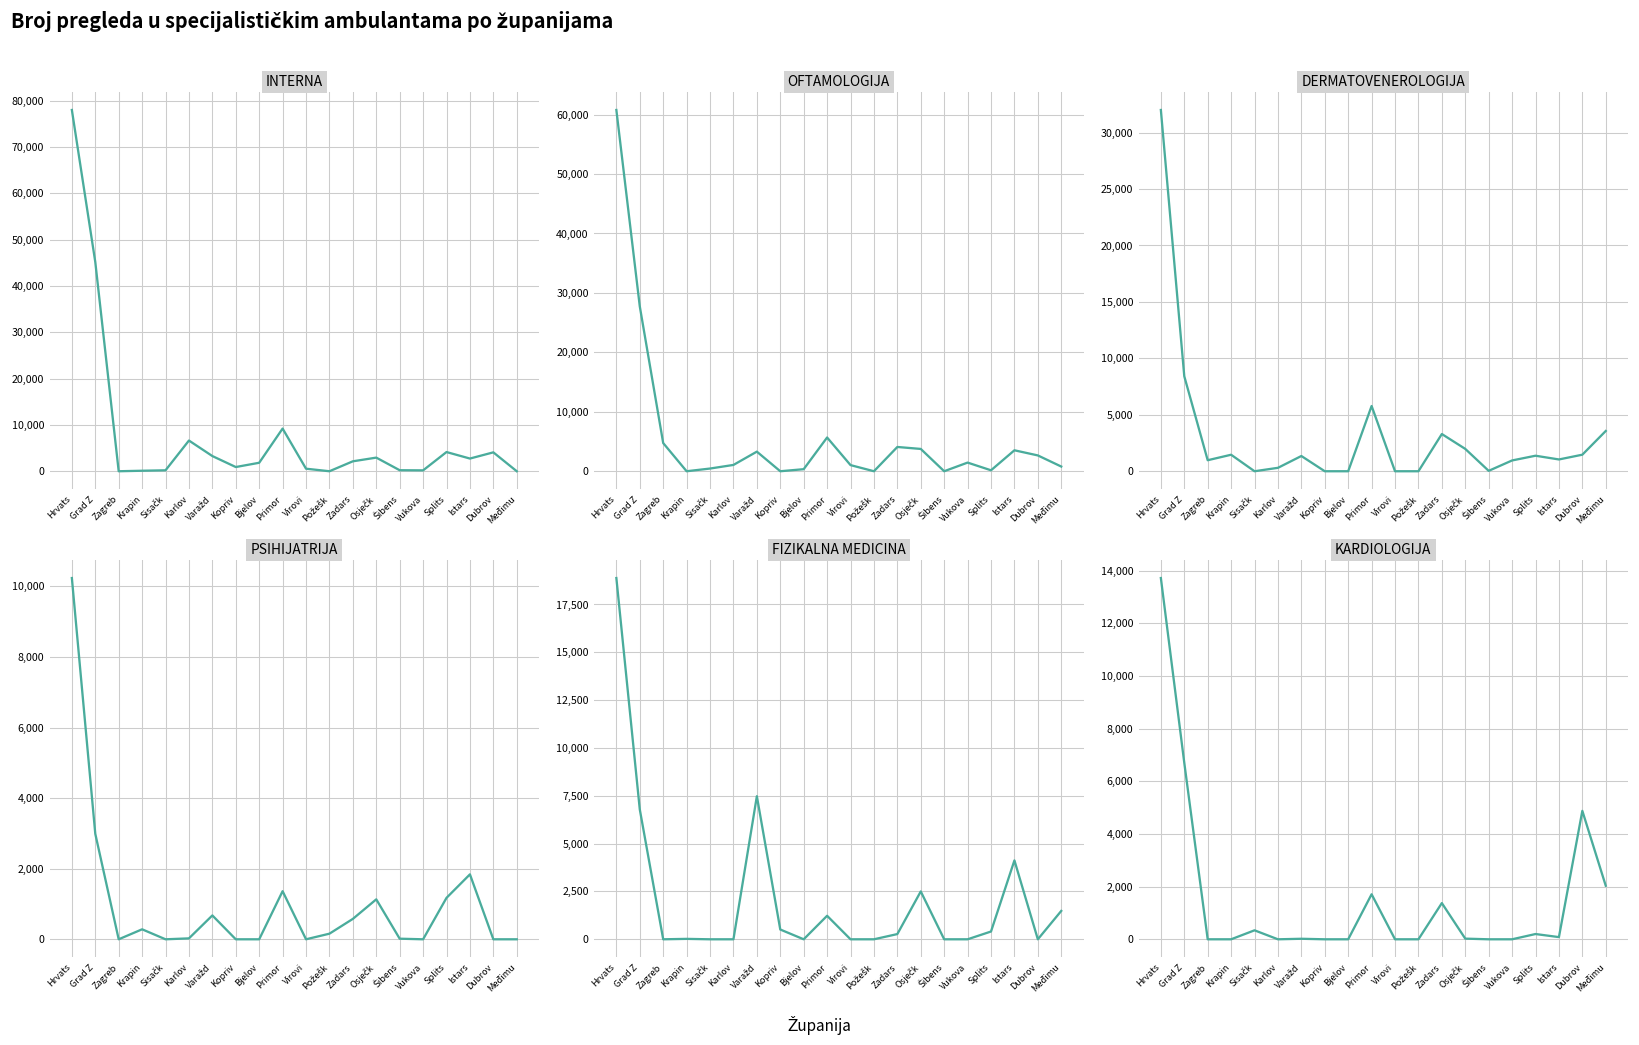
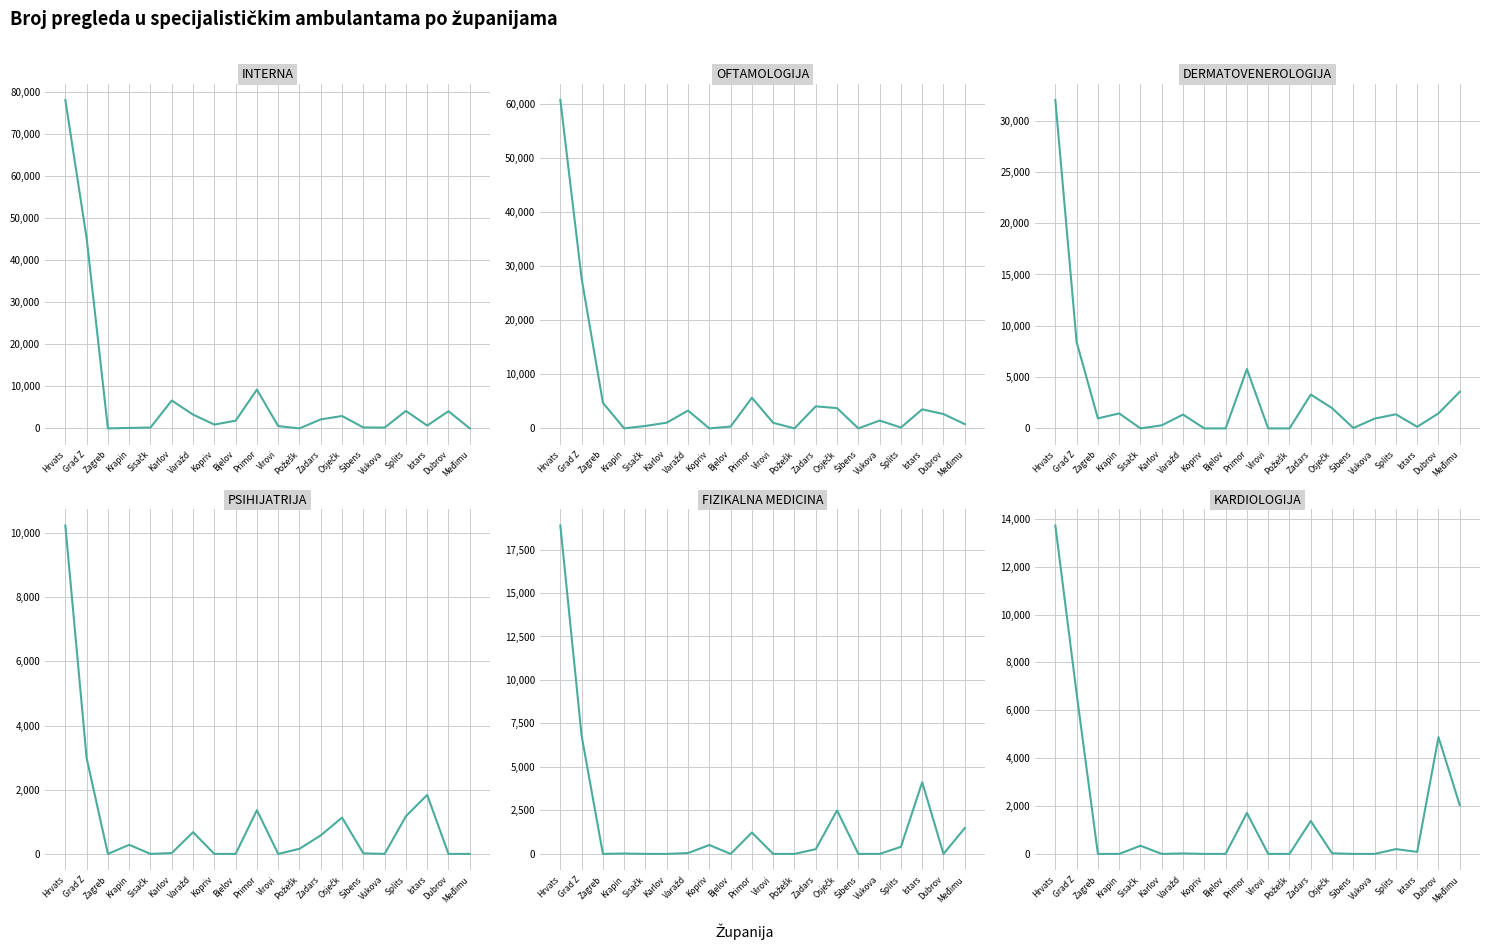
INTERNA, Istars: 3,000 -> 1,000
DERMATOVENEROLOGIJA, Istars: 1,000 -> 200
FIZIKALNA MEDICINA, Varažd: 7,500 -> 0
